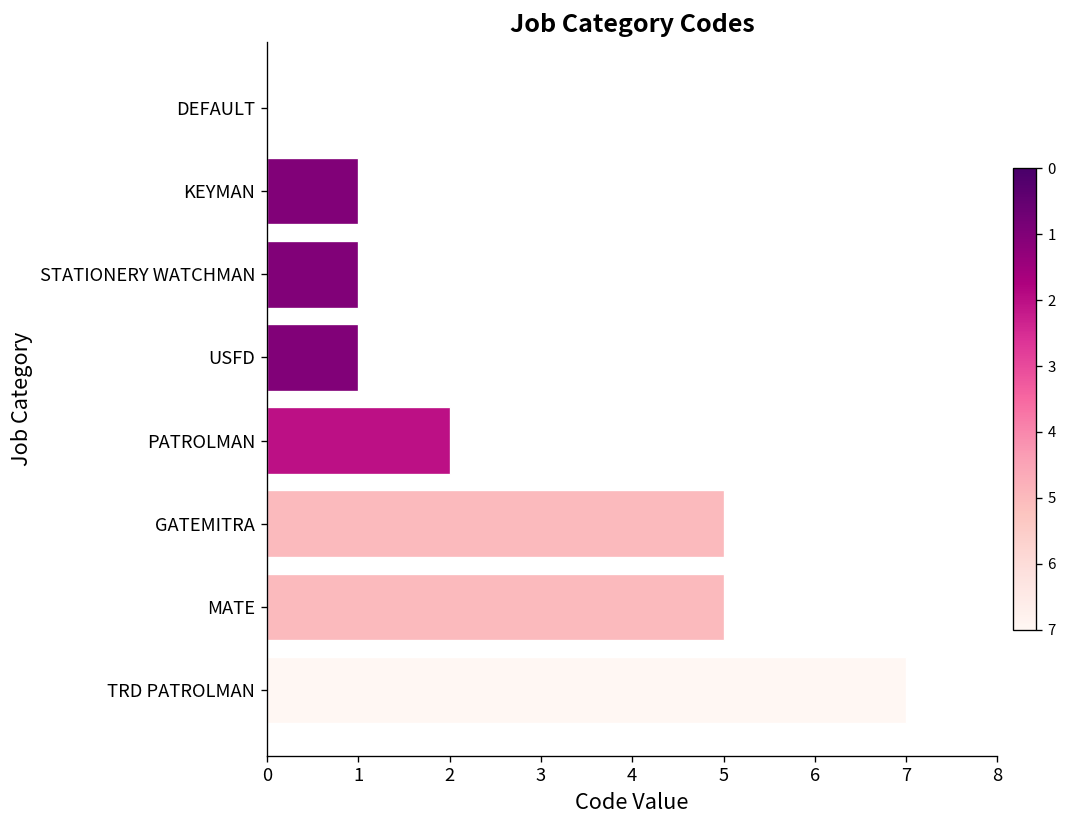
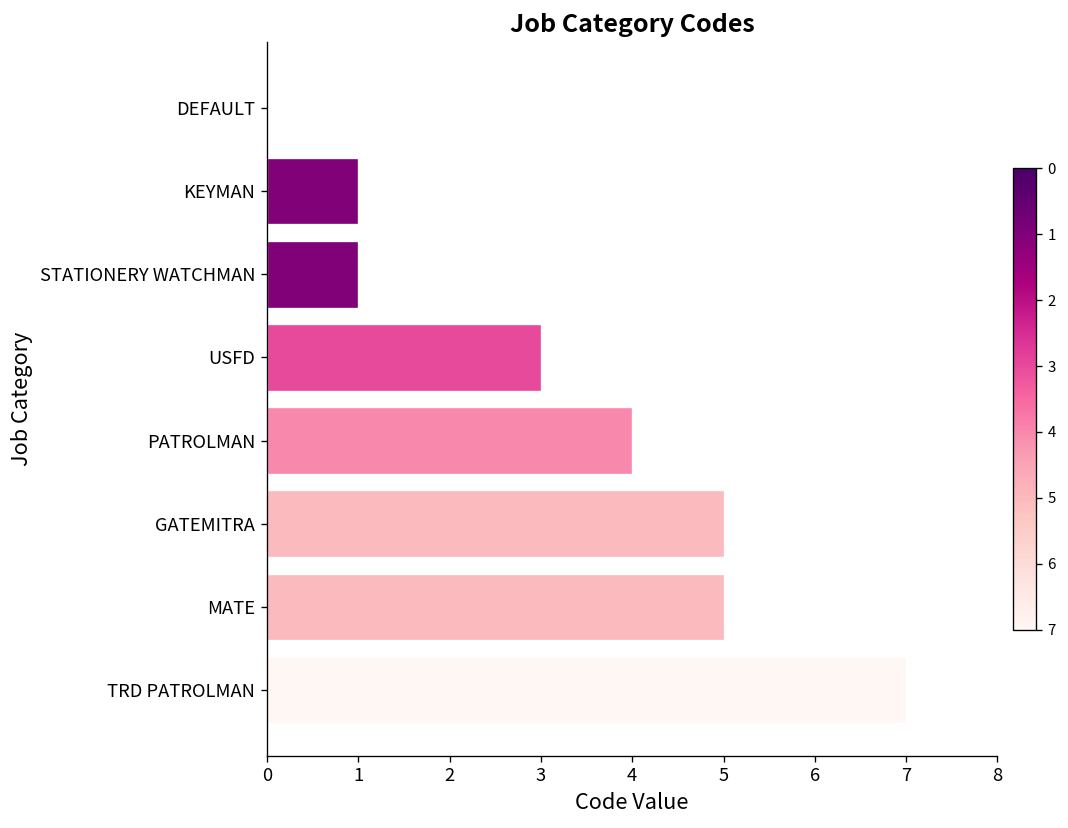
USFD: 1 -> 3
PATROLMAN: 2 -> 4
